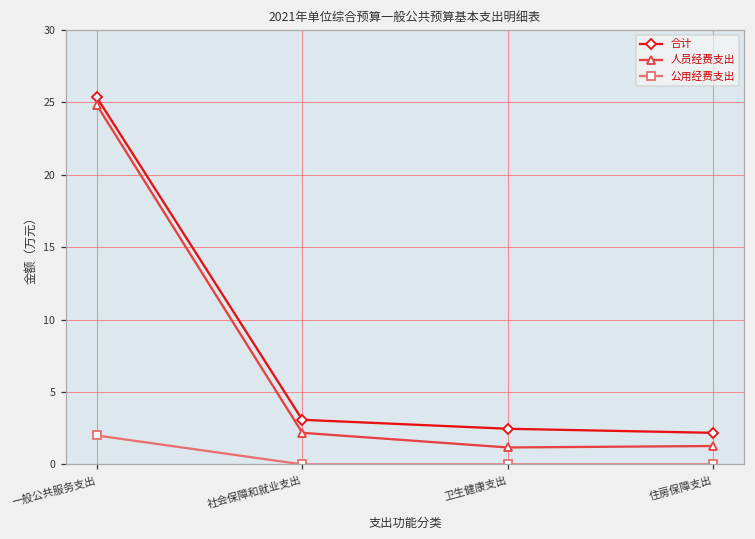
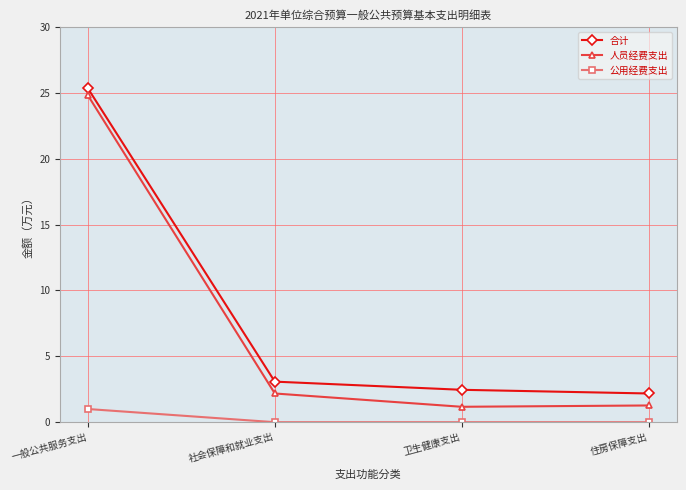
公用经费支出, 一般公共服务支出: 2 -> 1
